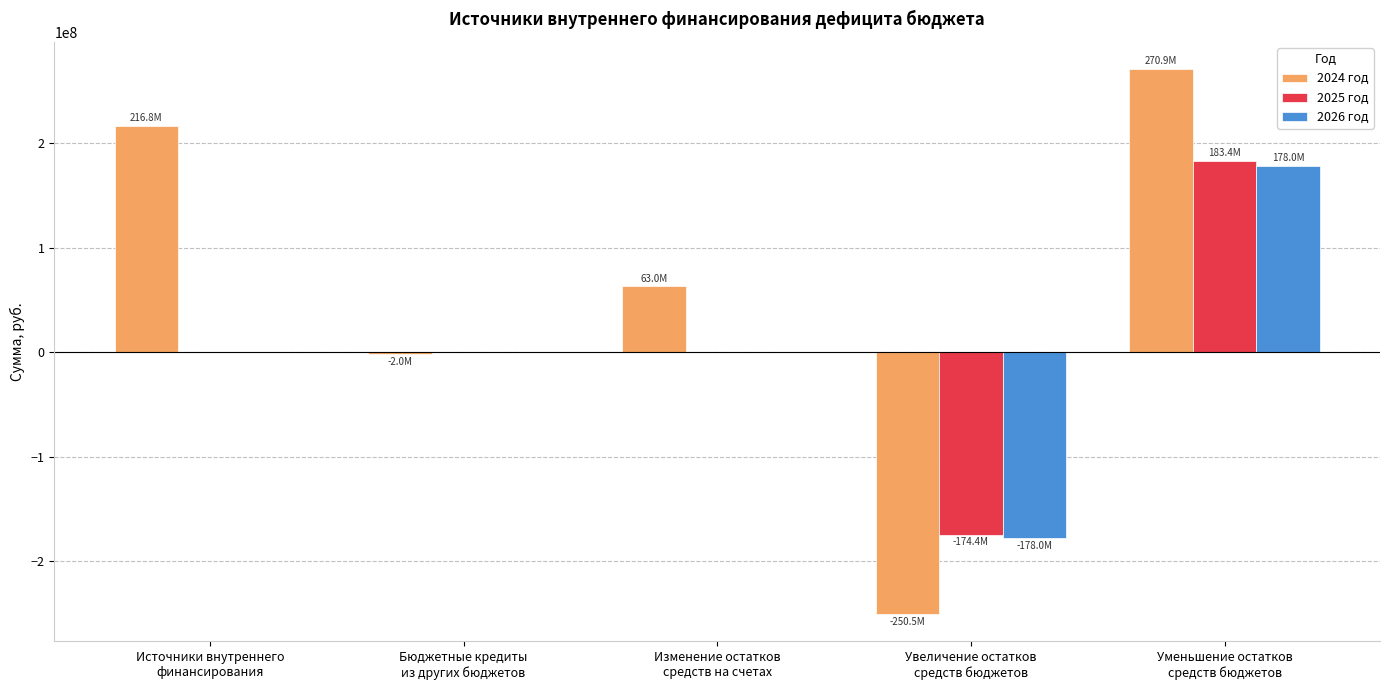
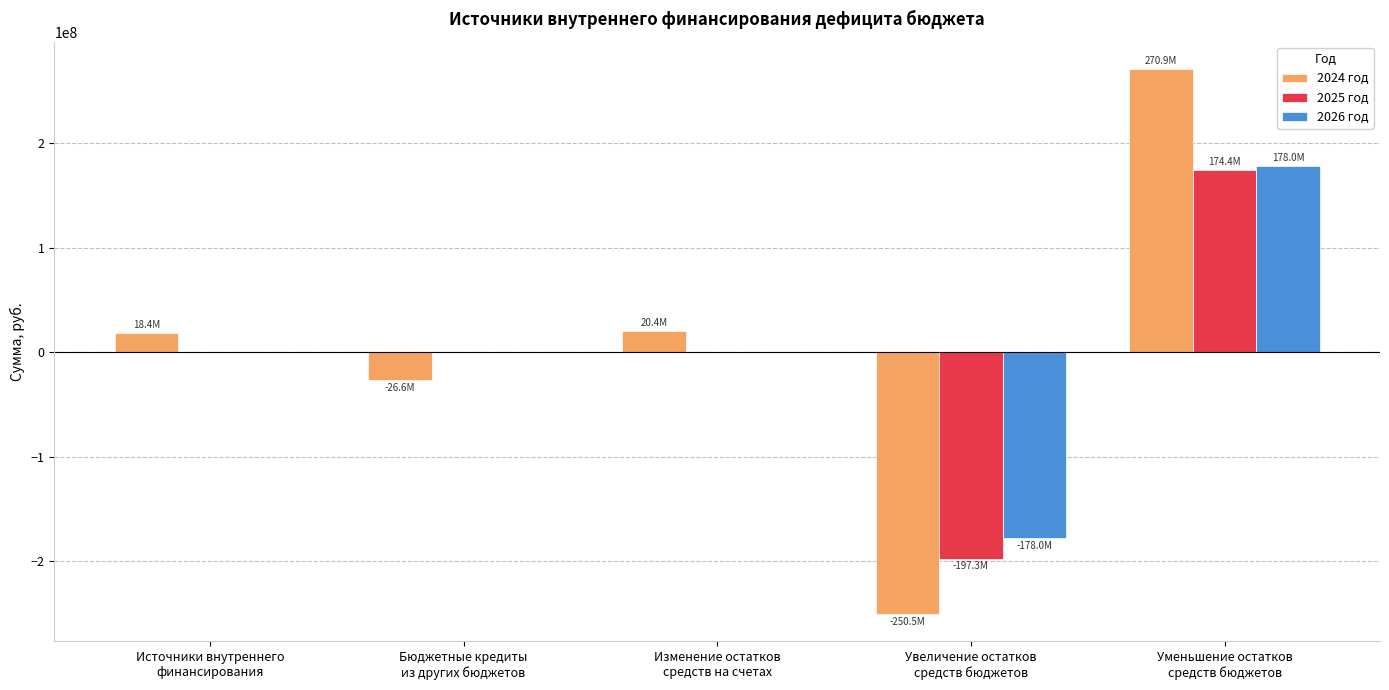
2024 год, Источники внутреннего финансирования: 216.8M -> 18.4M
2024 год, Бюджетные кредиты из других бюджетов: -2.0M -> -26.6M
2024 год, Изменение остатков средств на счетах: 63.0M -> 20.4M
2025 год, Увеличение остатков средств бюджетов: -174.4M -> -197.3M
2025 год, Уменьшение остатков средств бюджетов: 183.4M -> 174.4M
